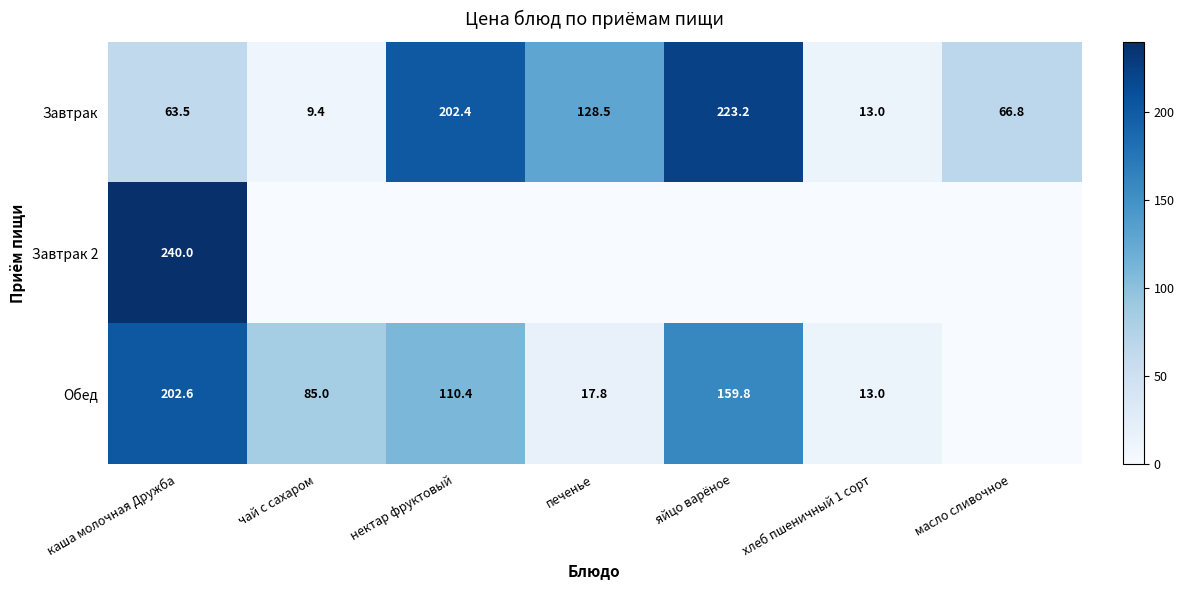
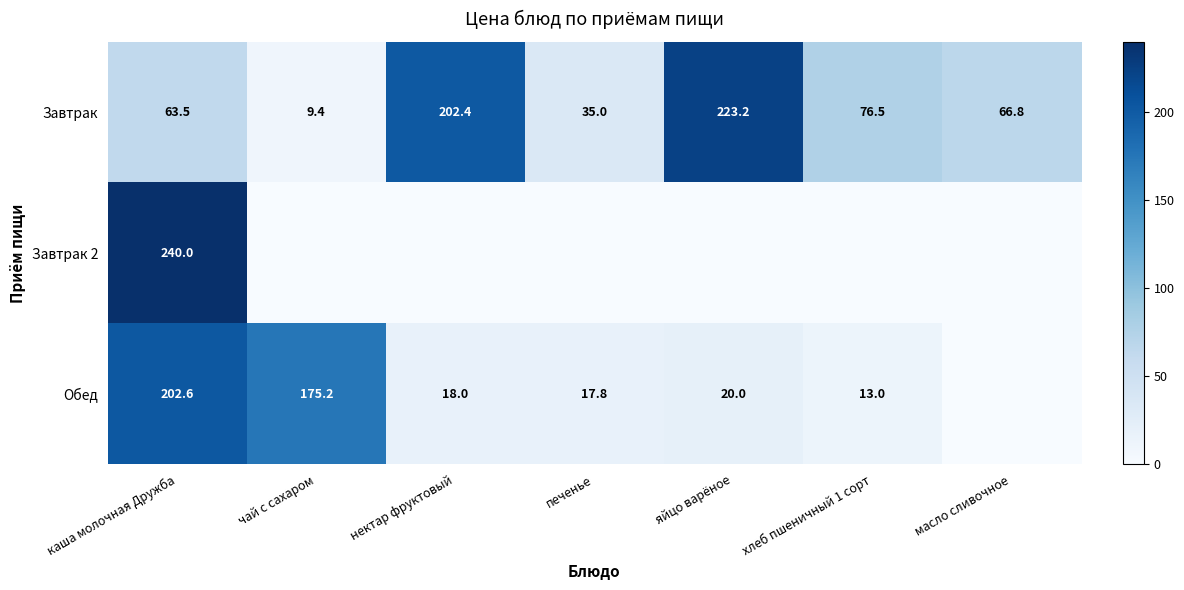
Завтрак, печенье: 128.5 -> 35.0
Завтрак, хлеб пшеничный 1 сорт: 13.0 -> 76.5
Обед, чай с сахаром: 85.0 -> 175.2
Обед, нектар фруктовый: 110.4 -> 18.0
Обед, яйцо варёное: 159.8 -> 20.0
